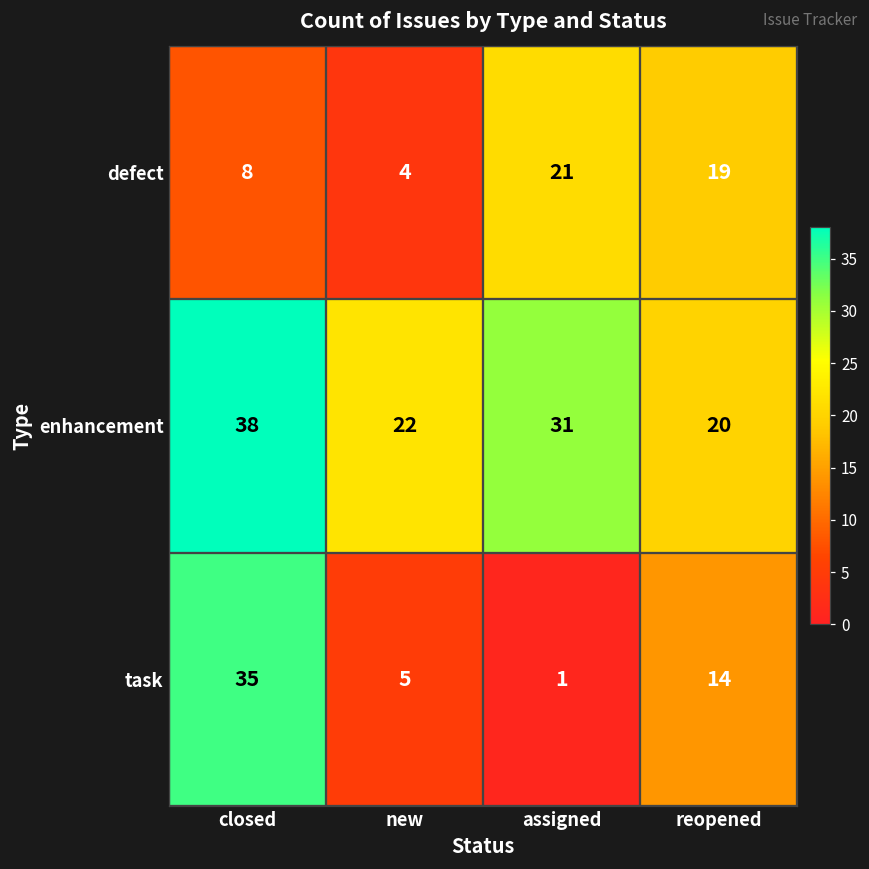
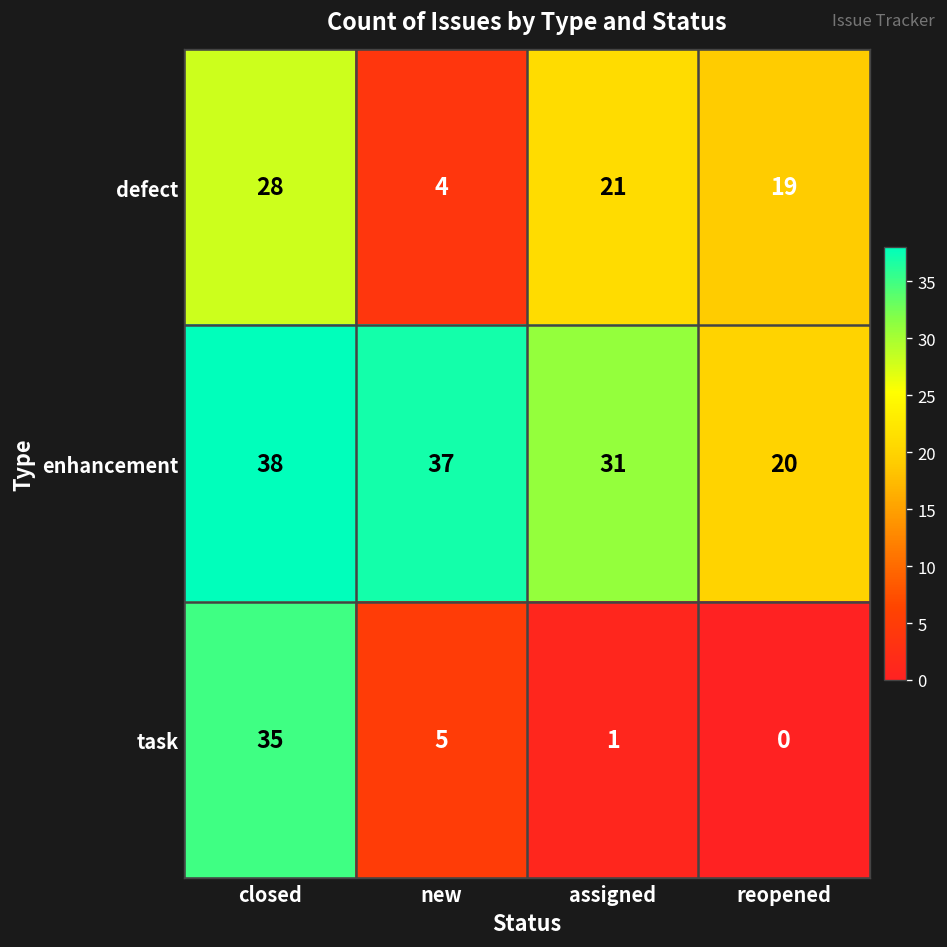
defect, closed: 8 -> 28
enhancement, new: 22 -> 37
task, reopened: 14 -> 0
